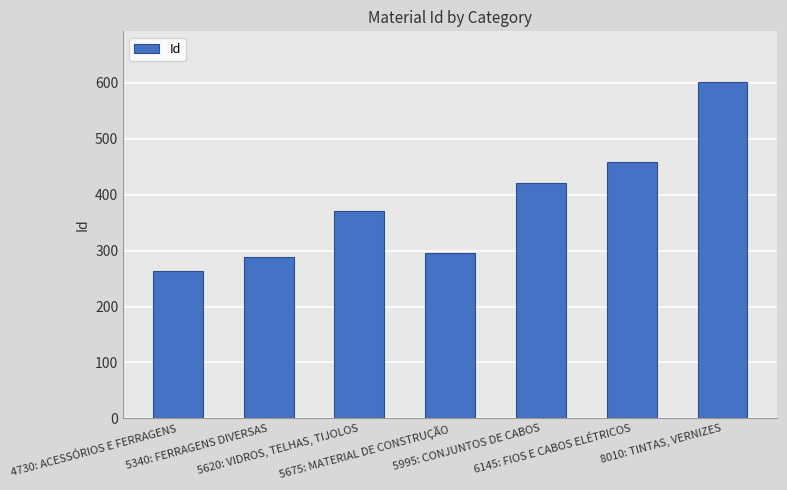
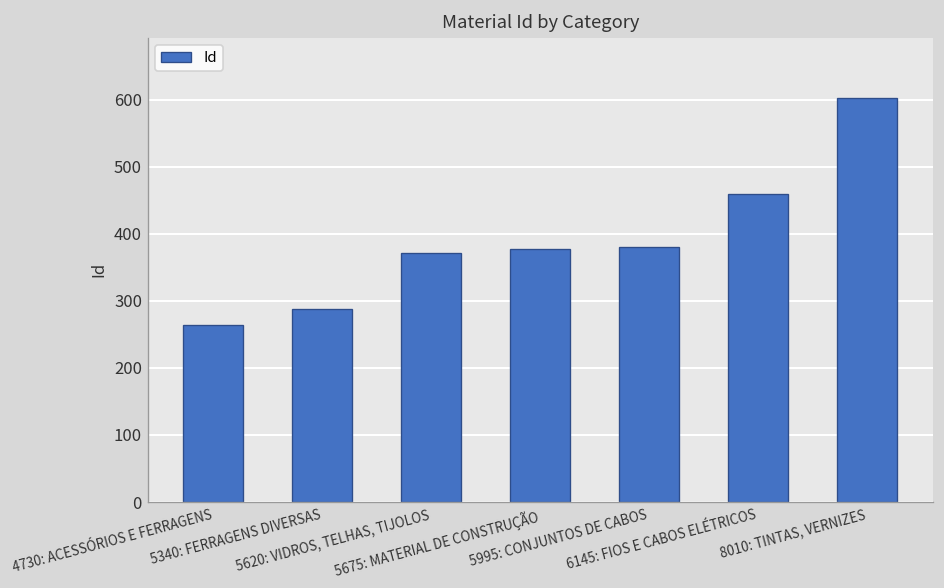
5675: MATERIAL DE CONSTRUÇÃO: 300 -> 380
5995: CONJUNTOS DE CABOS: 420 -> 380
